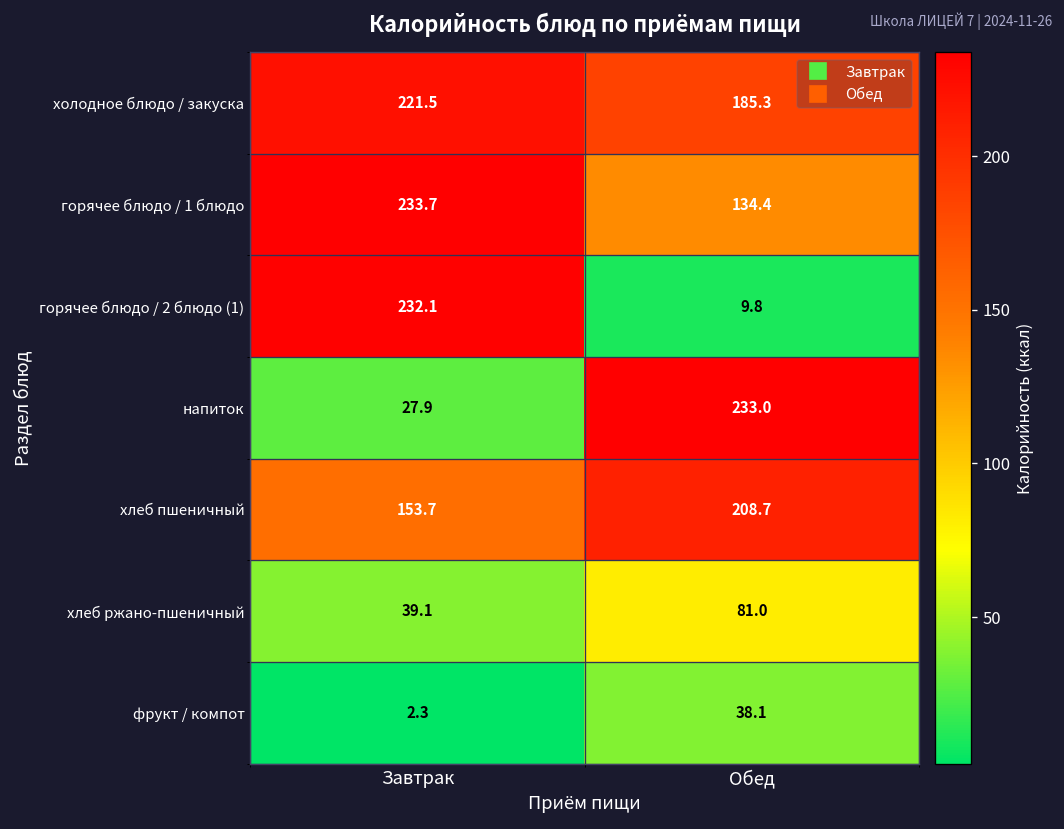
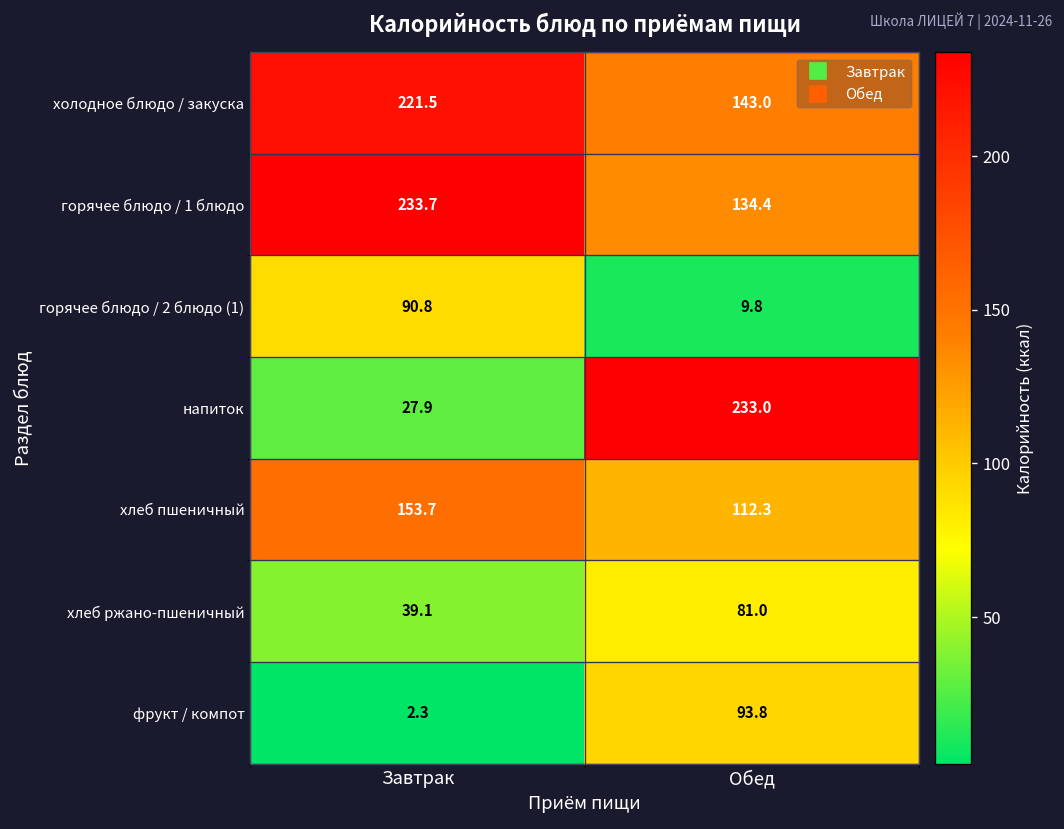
холодное блюдо / закуска, Обед: 185.3 -> 143.0
горячее блюдо / 2 блюдо (1), Завтрак: 232.1 -> 90.8
хлеб пшеничный, Обед: 208.7 -> 112.3
фрукт / компот, Обед: 38.1 -> 93.8
